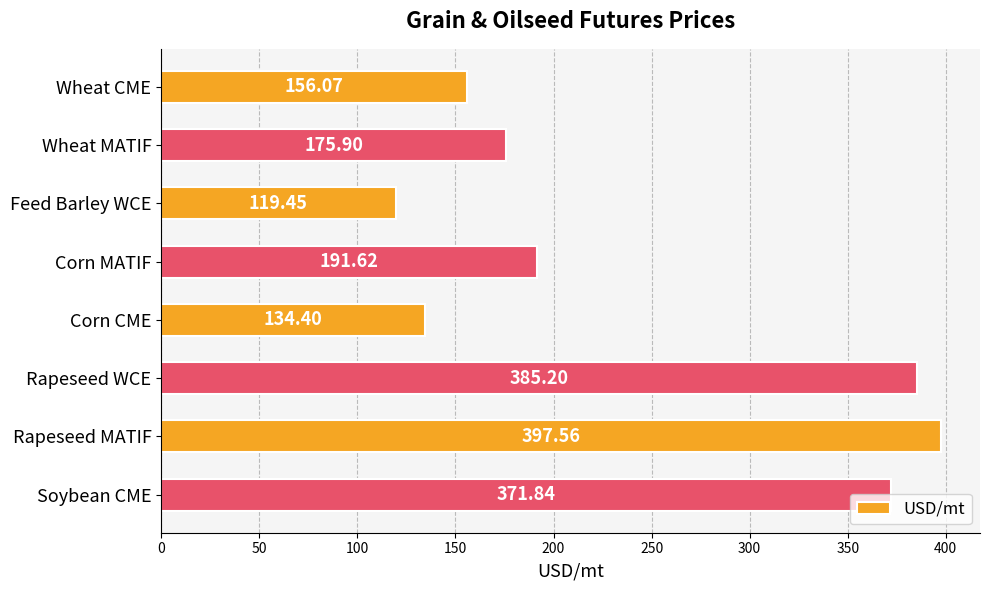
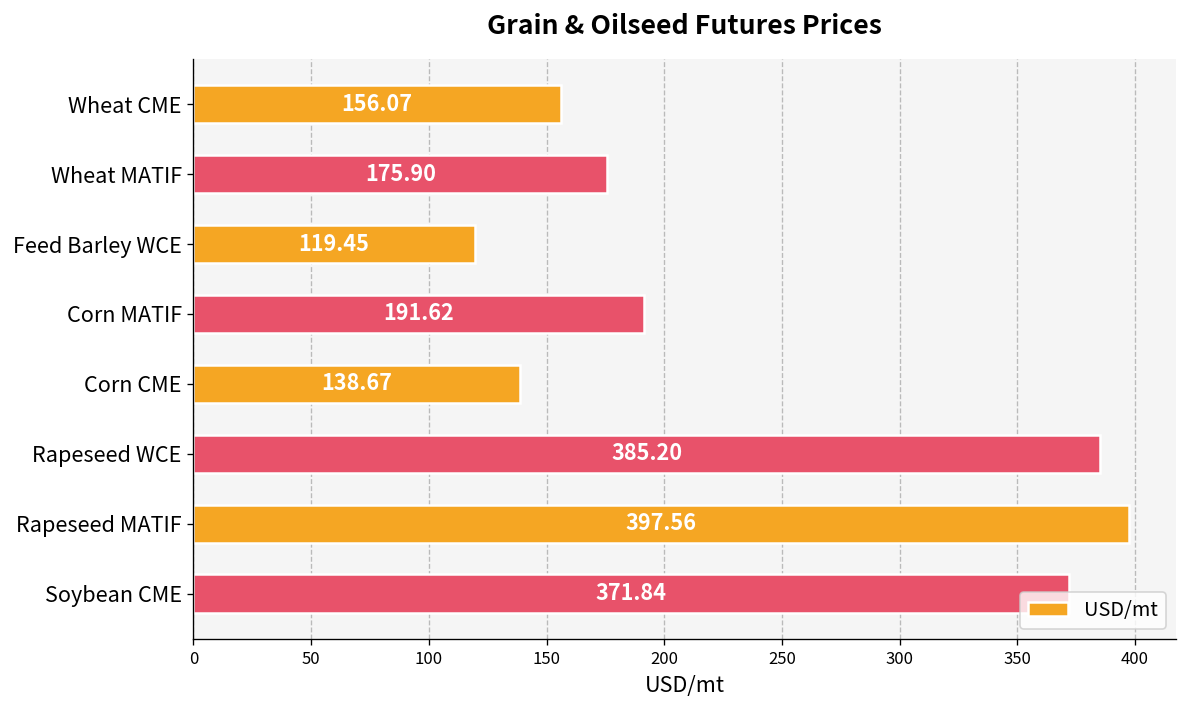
Corn CME: 134.40 -> 138.67
